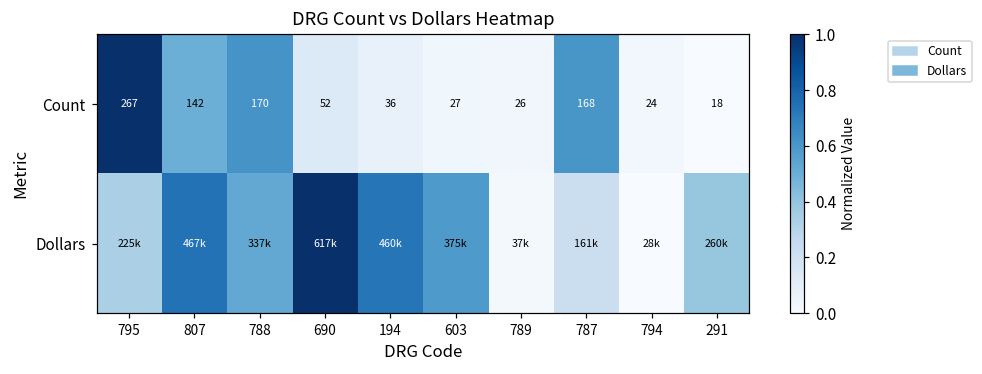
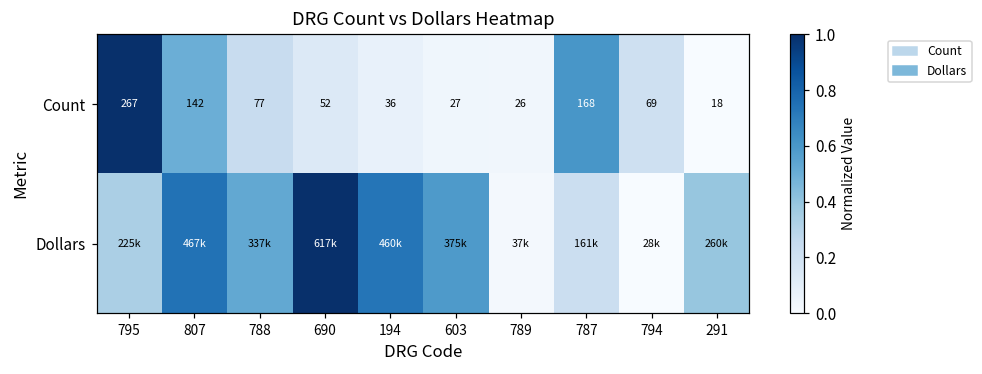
Count, 788: 170 -> 77
Count, 794: 24 -> 69
